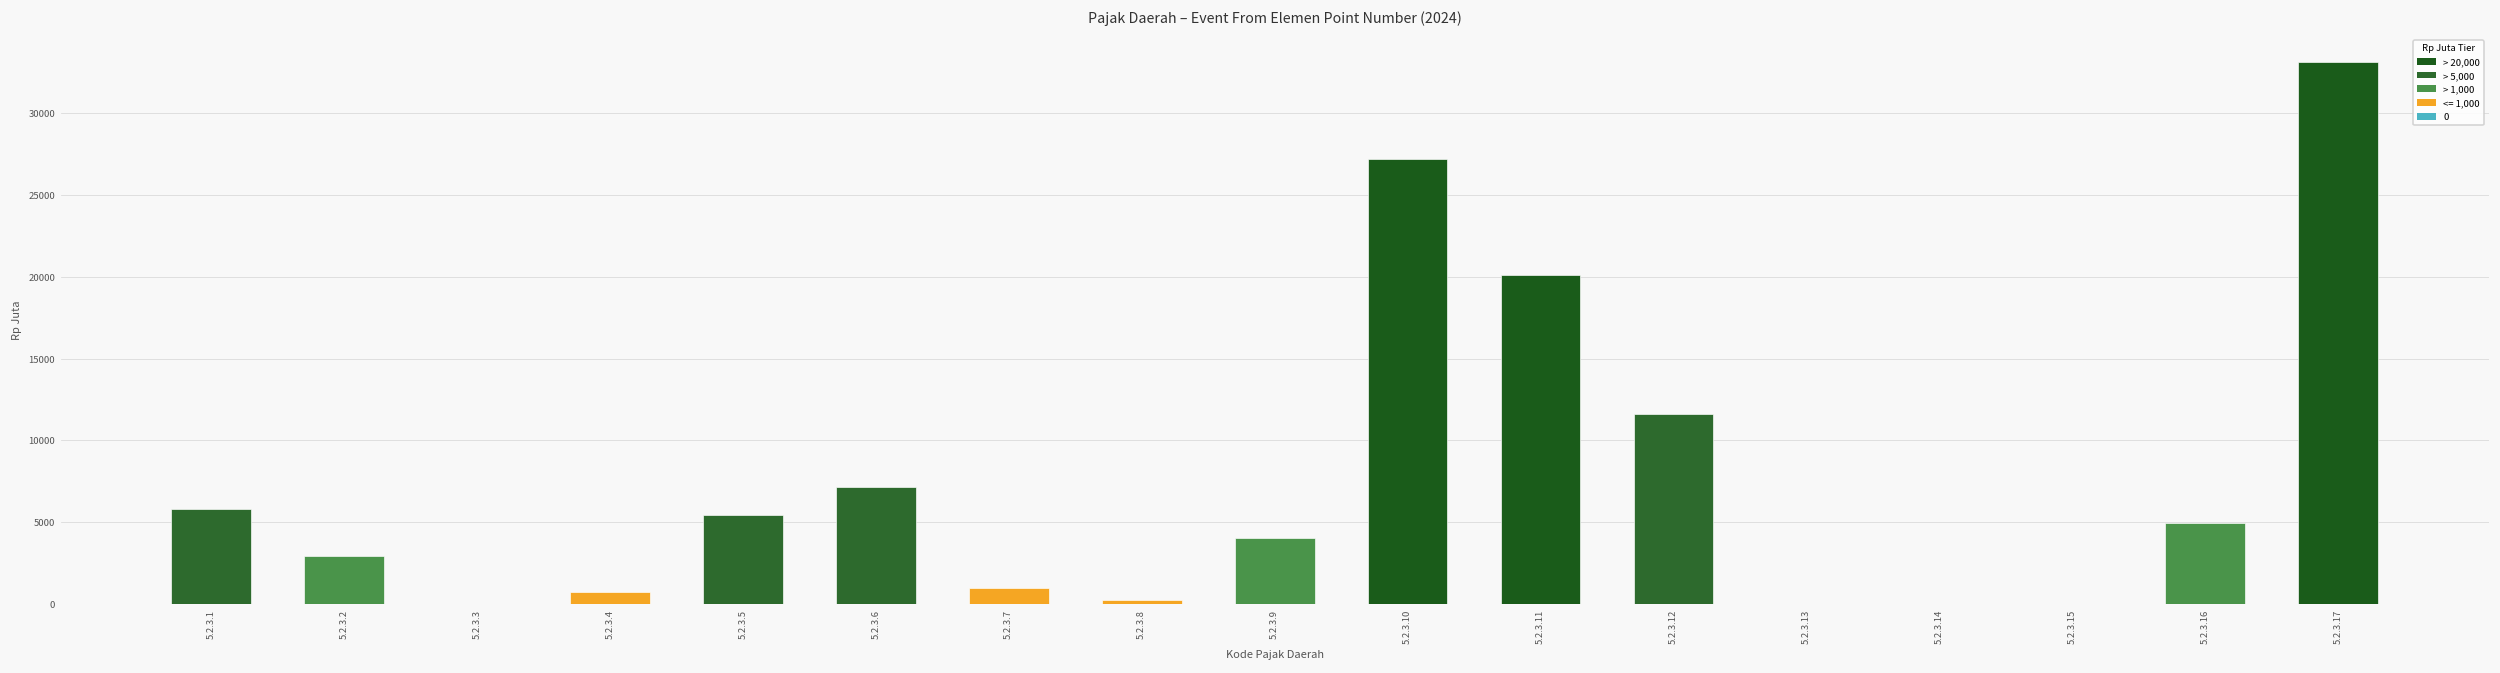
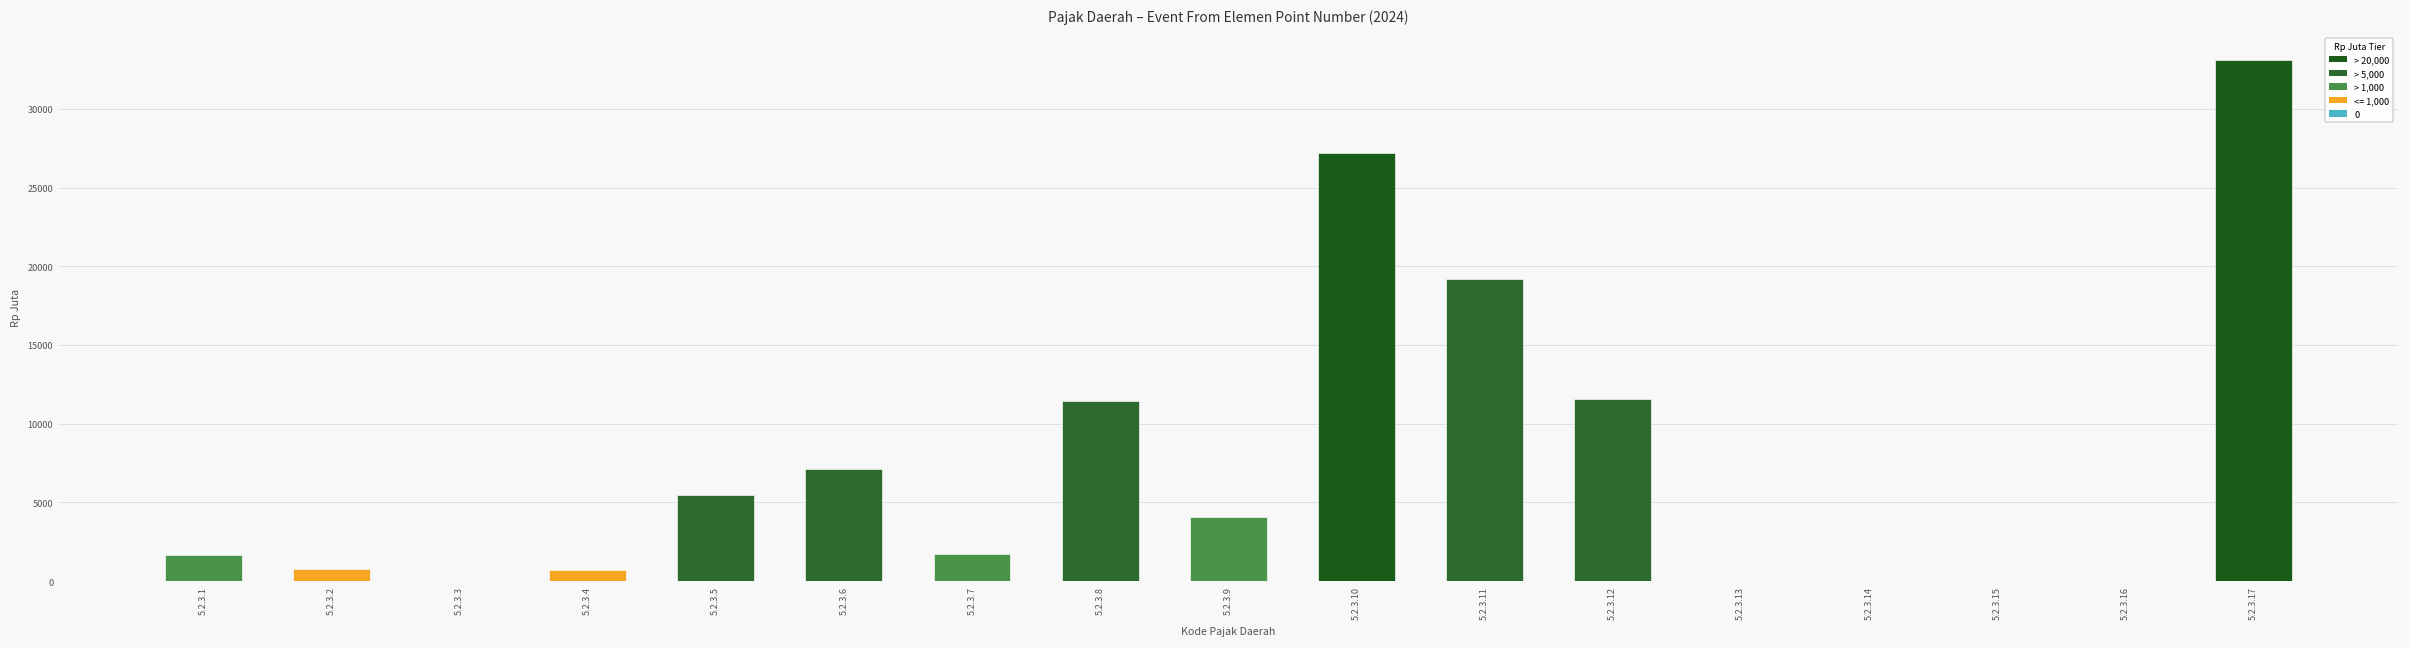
5.2.3.1: 5800 -> 1600
5.2.3.2: 2900 -> 800
5.2.3.7: 1000 -> 1700
5.2.3.8: 200 -> 11500
5.2.3.11: 20100 -> 19200
5.2.3.16: 4900 -> 0
